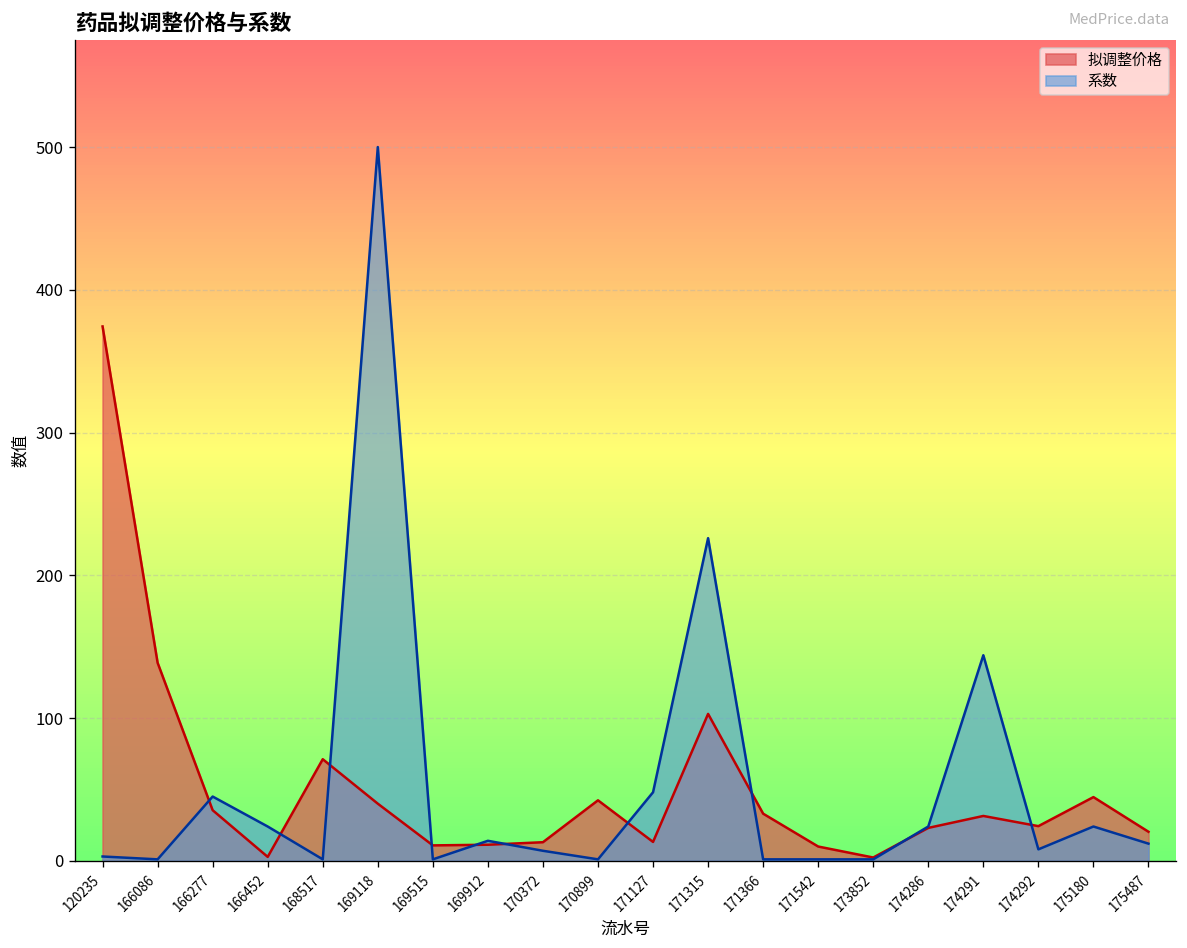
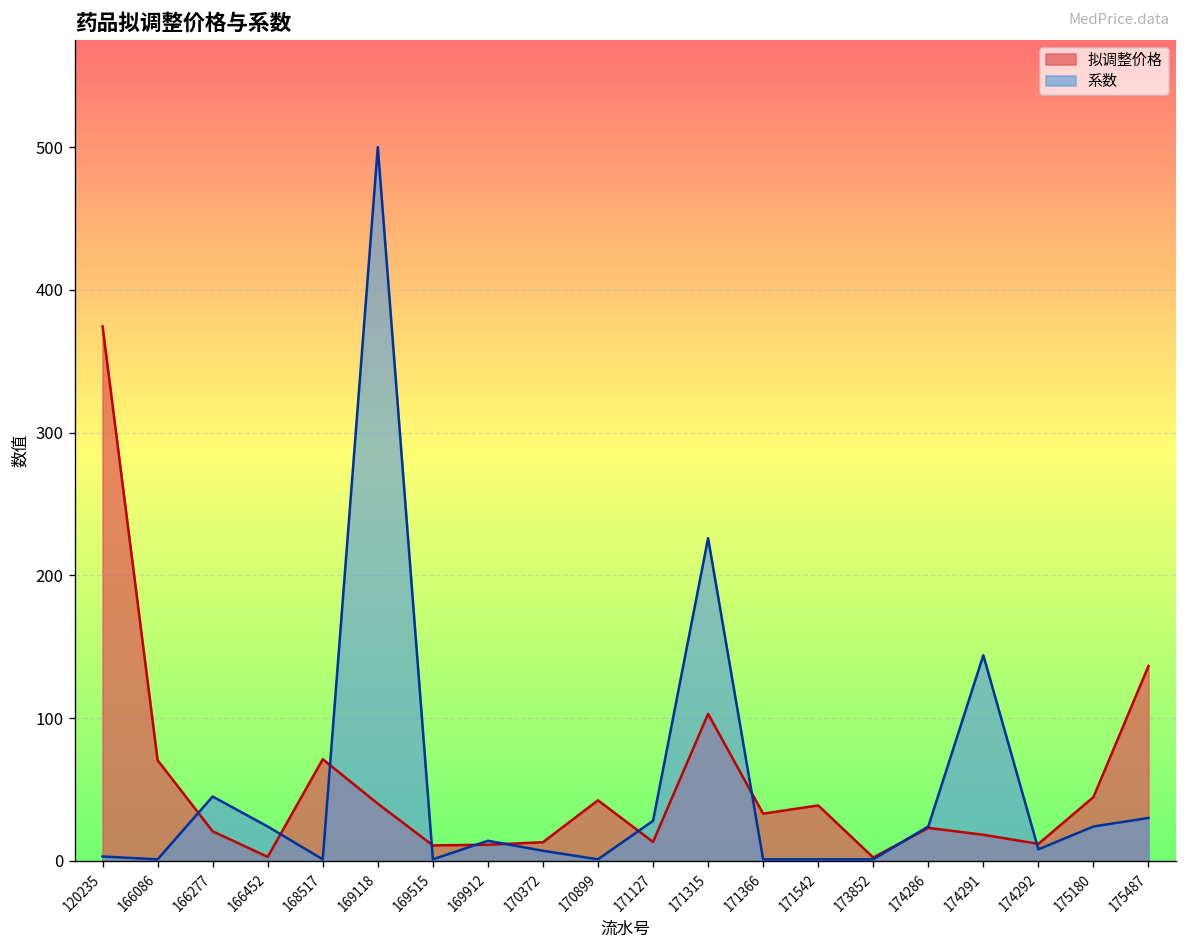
拟调整价格, 166086: 139 -> 70
拟调整价格, 166277: 35 -> 21
系数, 171127: 48 -> 28
拟调整价格, 171542: 10 -> 39
拟调整价格, 174291: 31 -> 18
拟调整价格, 174292: 24 -> 12
拟调整价格, 175487: 20 -> 136
系数, 175487: 12 -> 30
